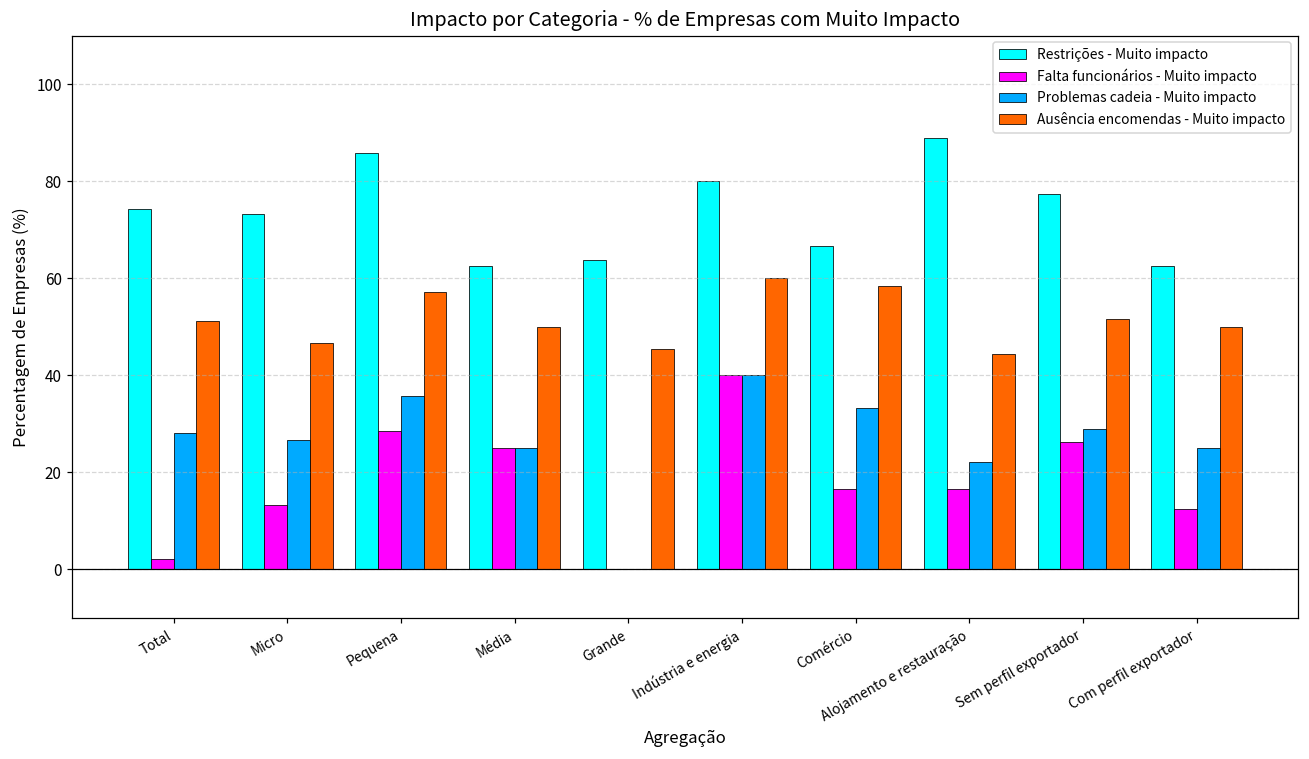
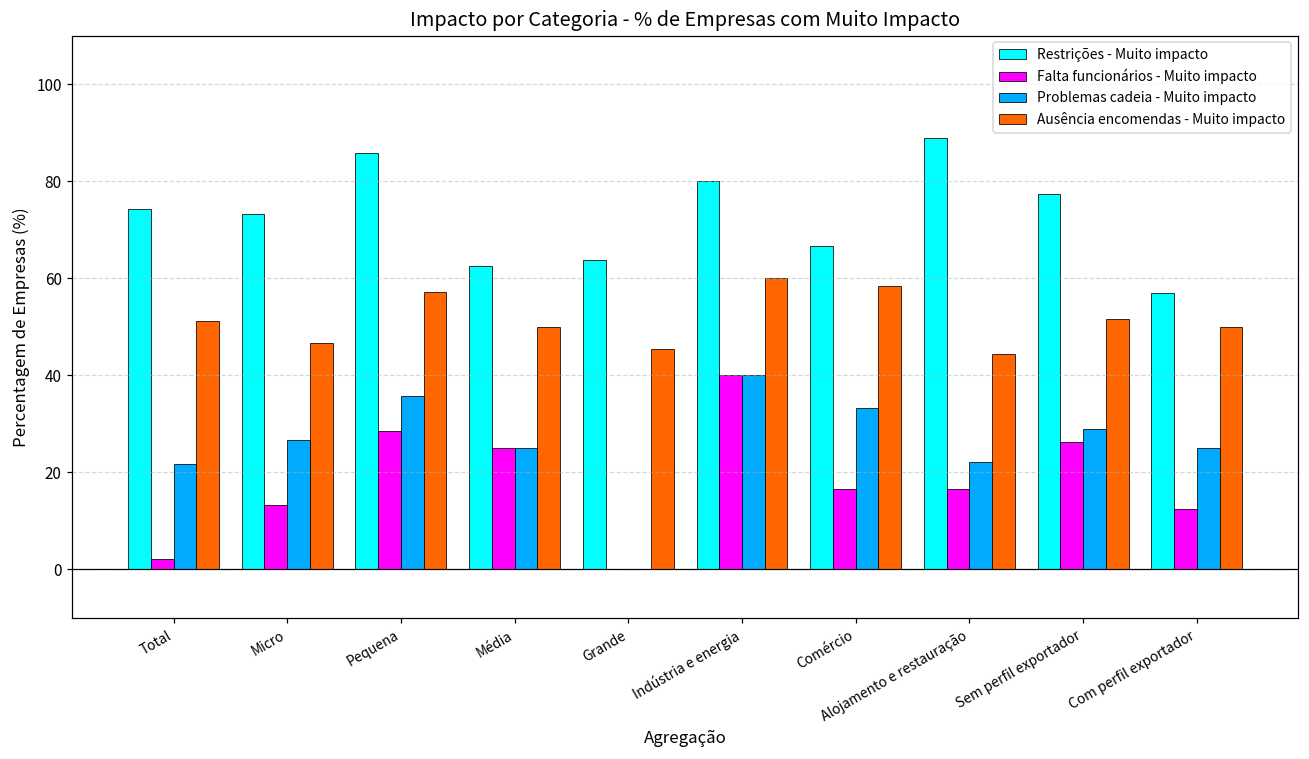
Problemas cadeia - Muito impacto, Total: 28 -> 22
Restrições - Muito impacto, Com perfil exportador: 63 -> 57
